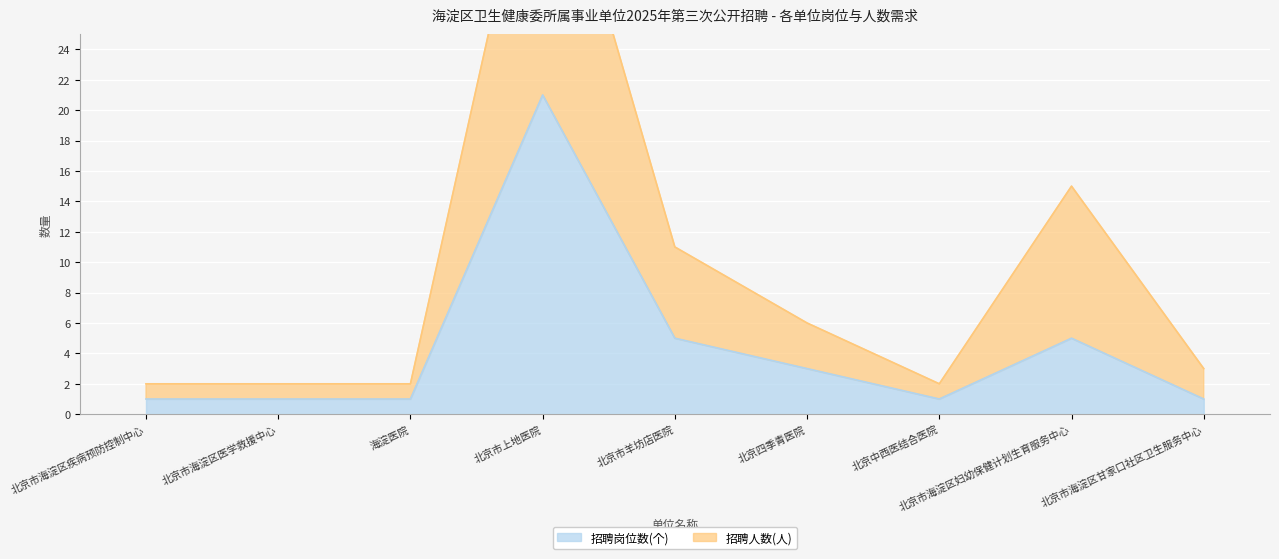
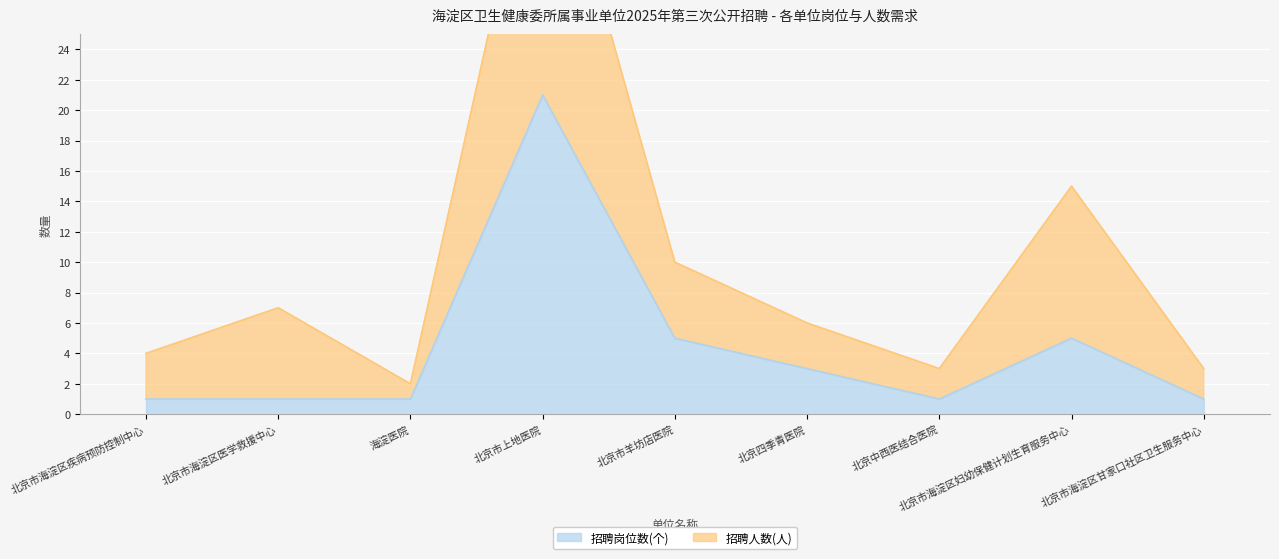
招聘人数(人), 北京市海淀区疾病预防控制中心: 1 -> 3
招聘人数(人), 北京市海淀区医学救援中心: 1 -> 6
招聘人数(人), 北京市羊坊店医院: 6 -> 5
招聘人数(人), 北京中西医结合医院: 1 -> 2
